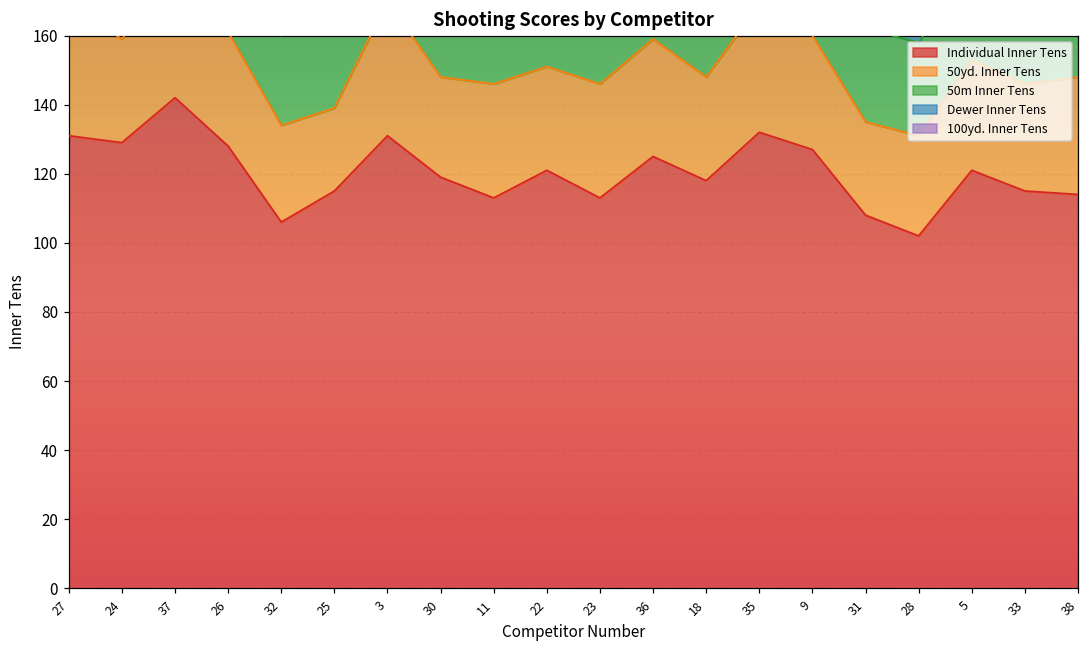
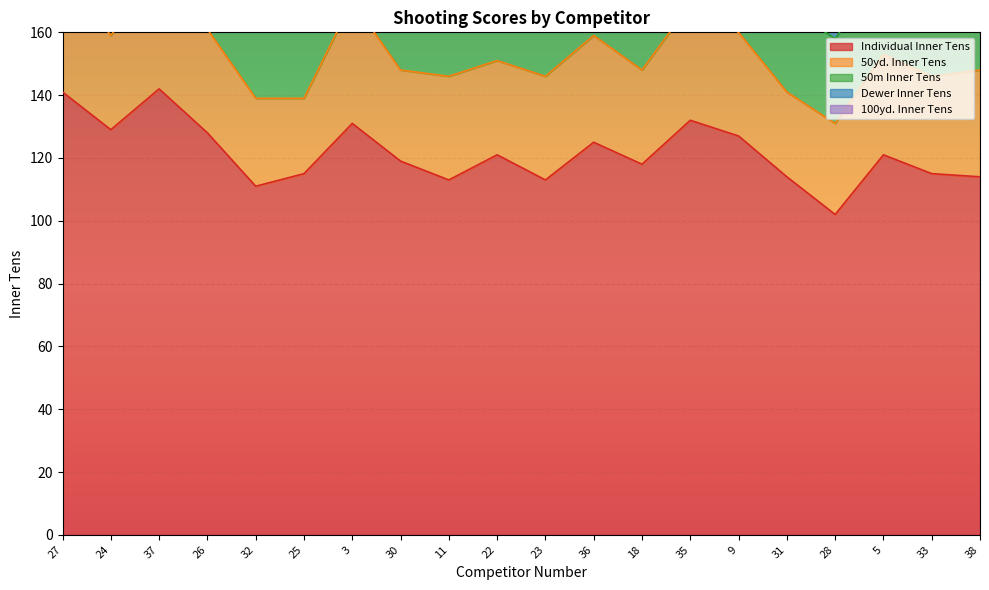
Individual Inner Tens, 27: 131 -> 141
Individual Inner Tens, 32: 106 -> 111
Individual Inner Tens, 31: 108 -> 114
